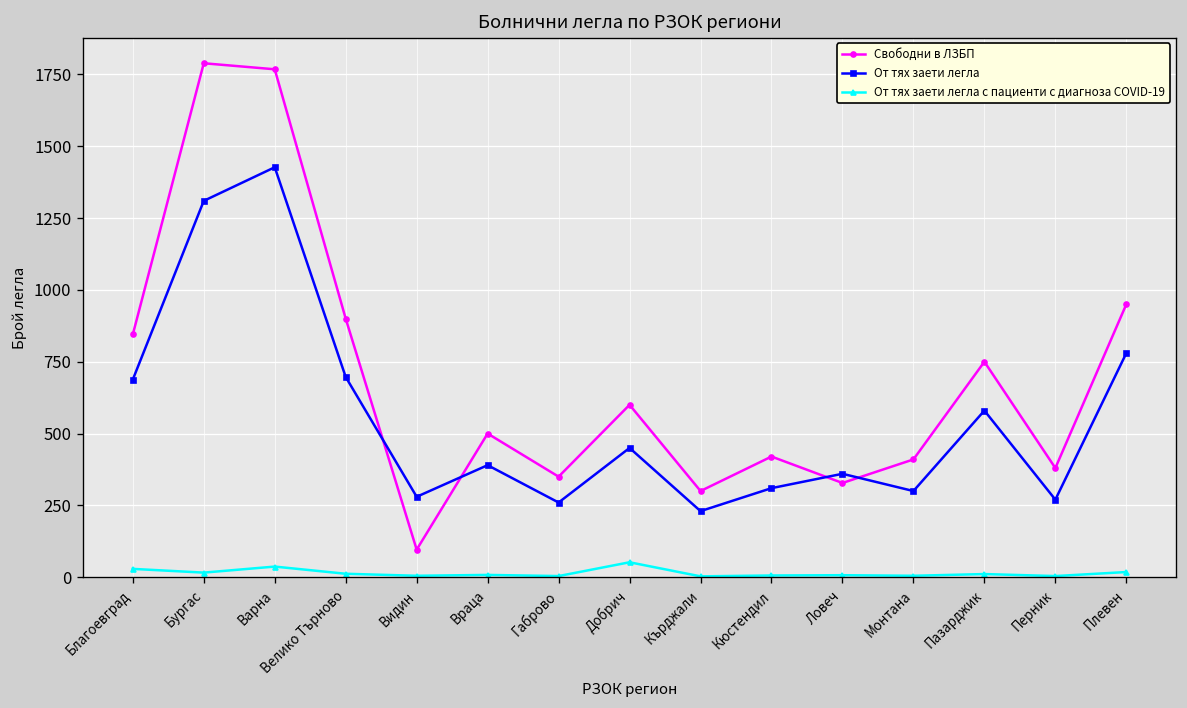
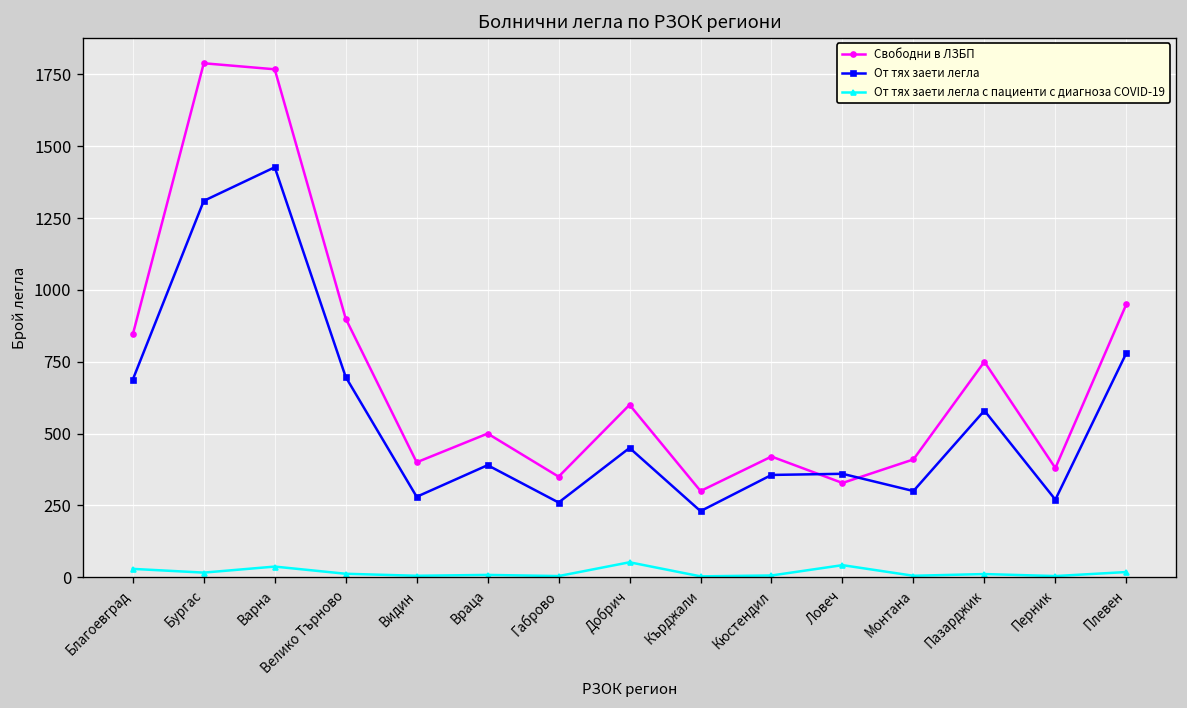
Свободни в ЛЗБП, Видин: 100 -> 400
От тях заети легла, Кюстендил: 310 -> 360
От тях заети легла с пациенти с диагноза COVID-19, Ловеч: 10 -> 40
